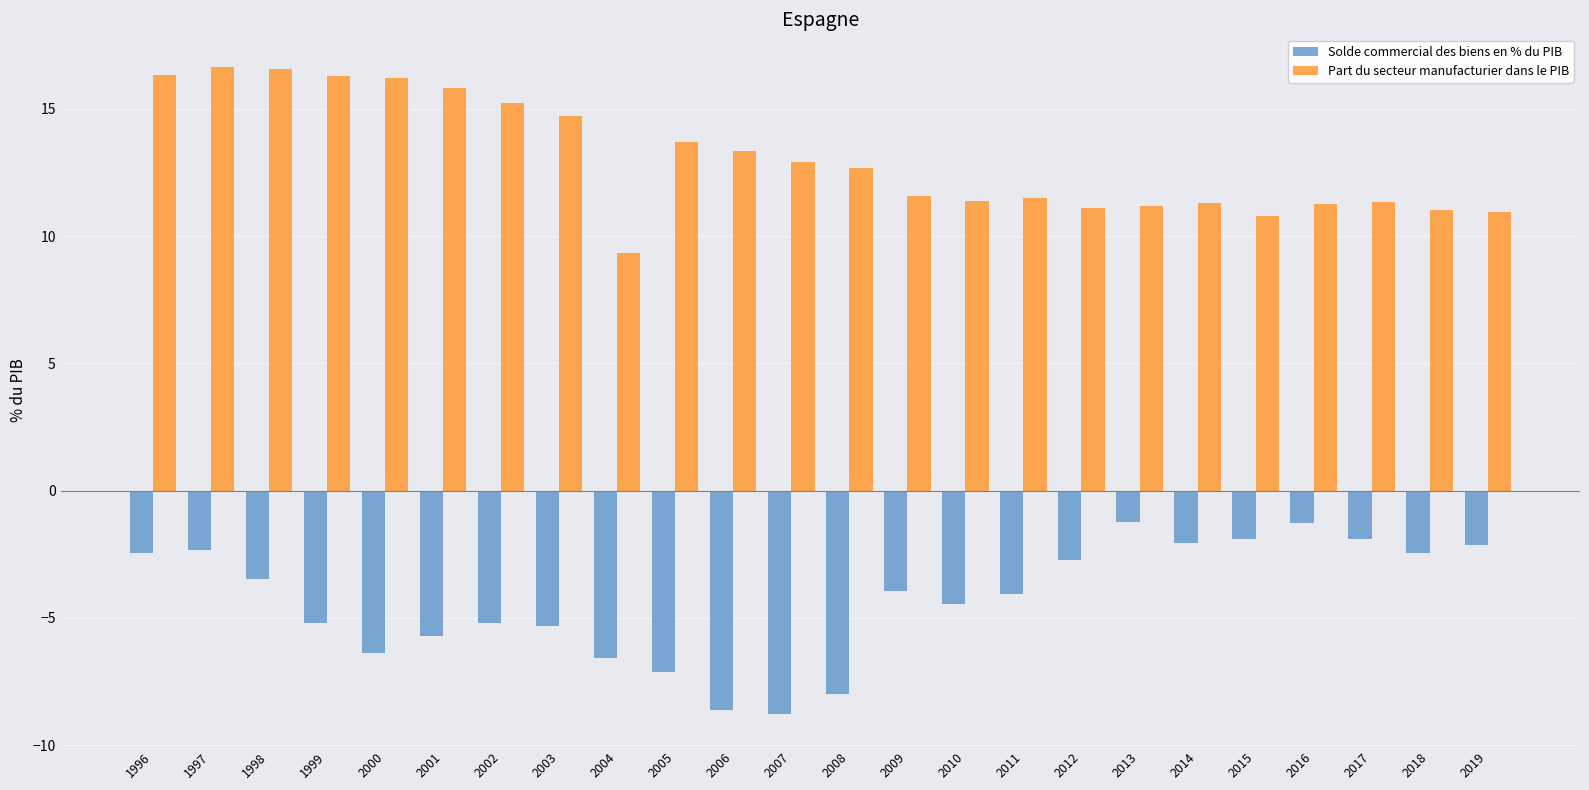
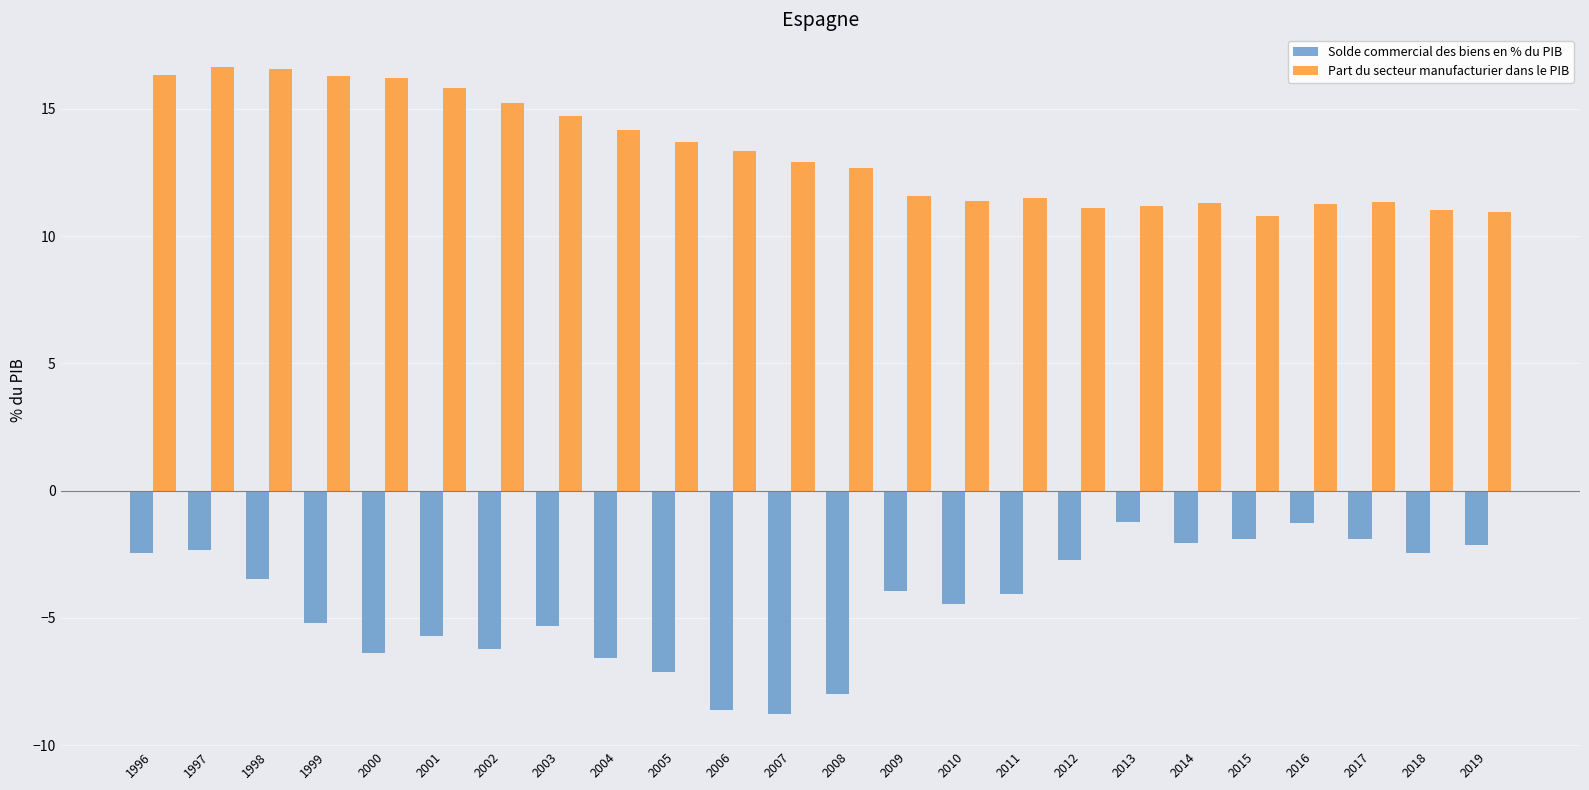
Solde commercial des biens en % du PIB, 2002: -5.2 -> -6.2
Part du secteur manufacturier dans le PIB, 2004: 9.3 -> 14.2
